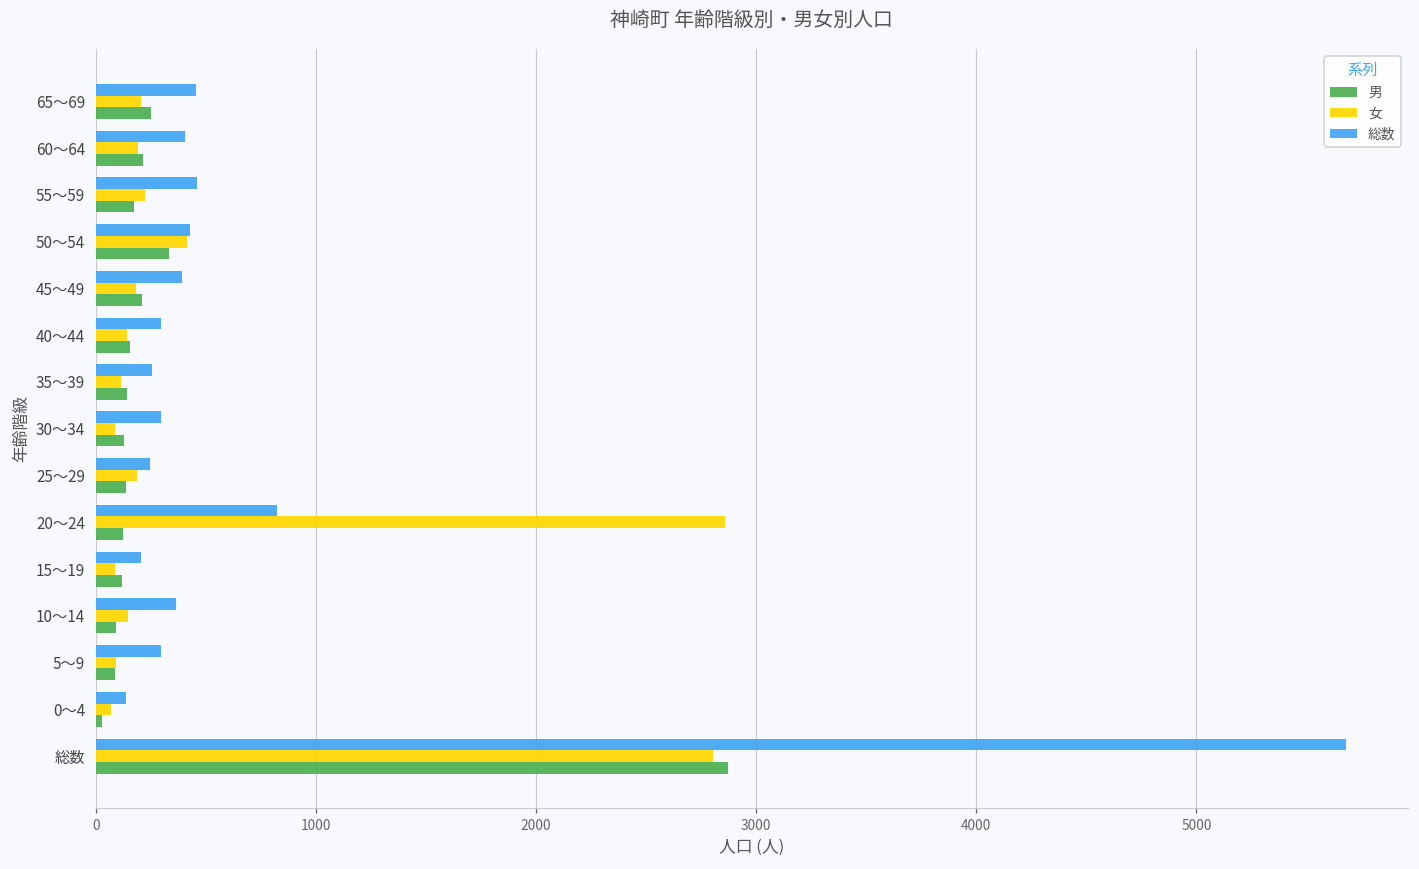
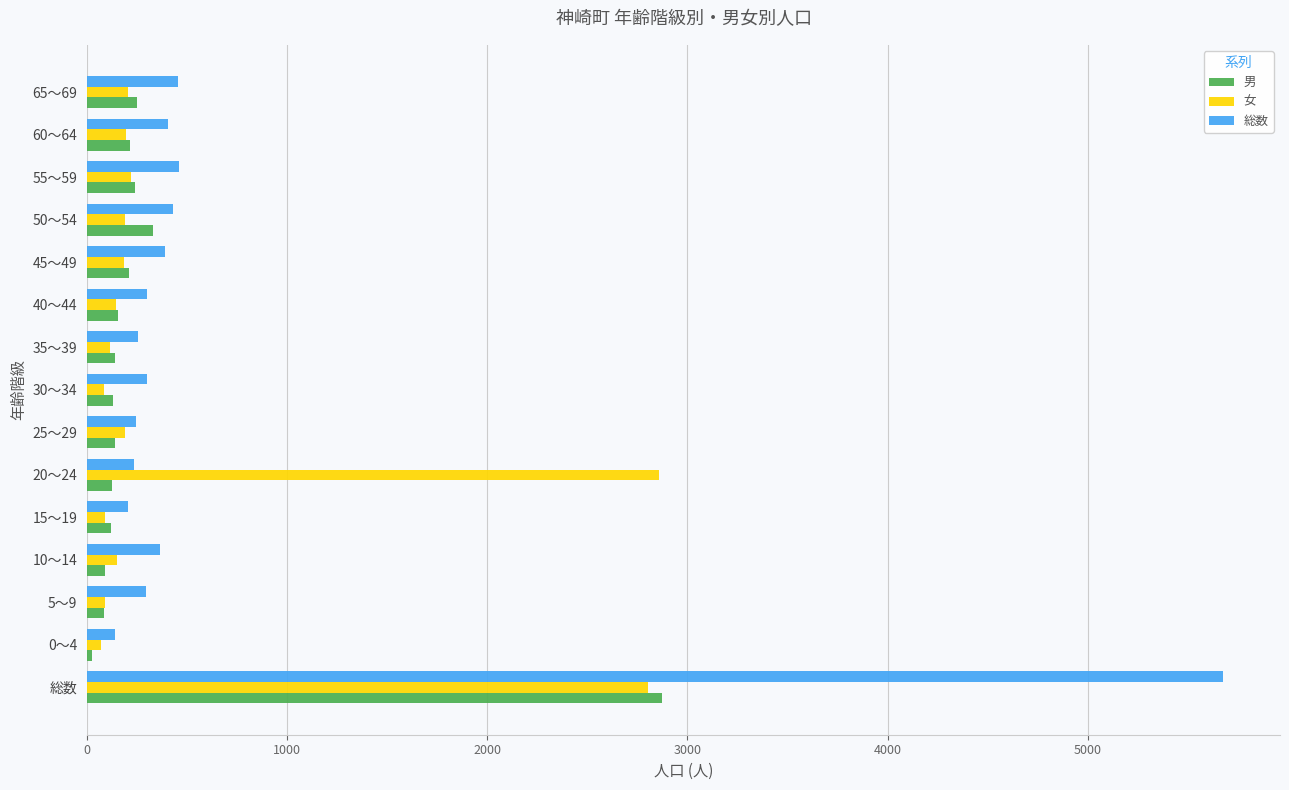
男, 55～59: 180 -> 240
女, 50～54: 410 -> 190
総数, 20～24: 820 -> 230
